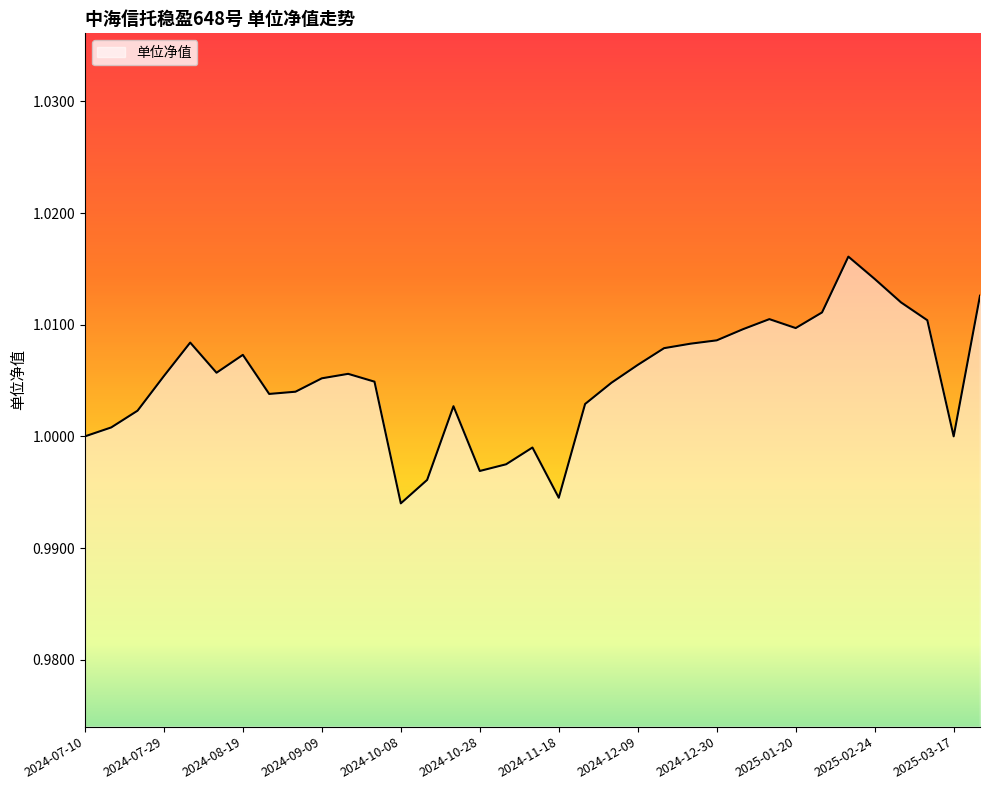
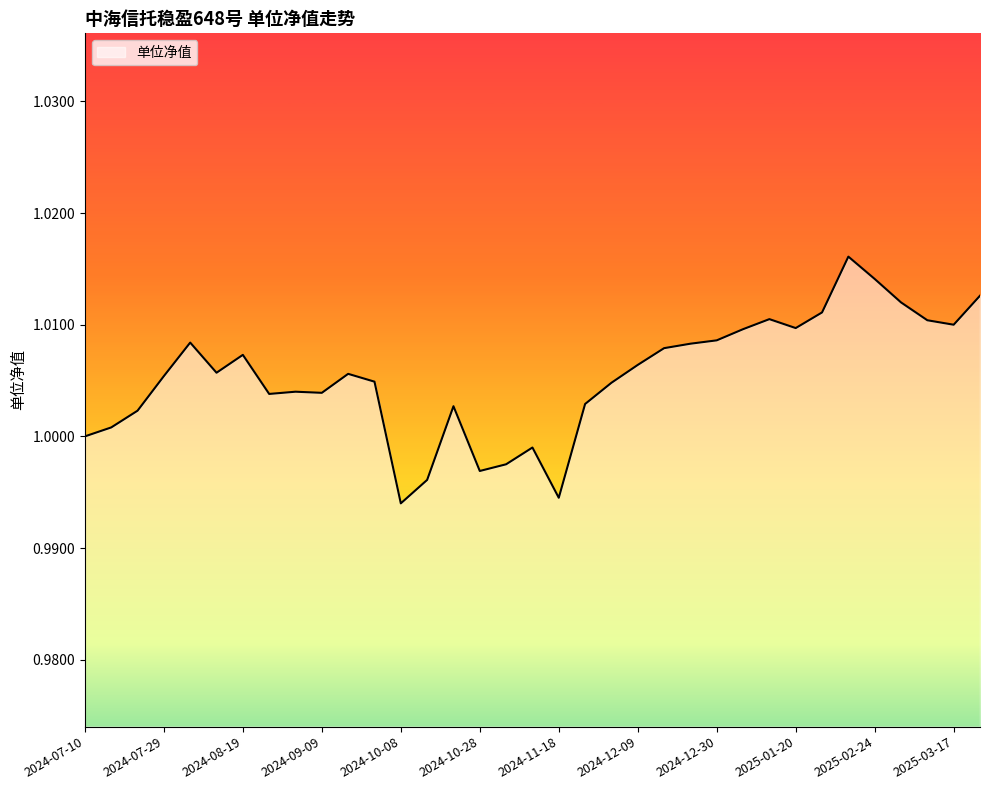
2024-09-09: 1.0052 -> 1.0039
2025-03-17: 1.00 -> 1.01
